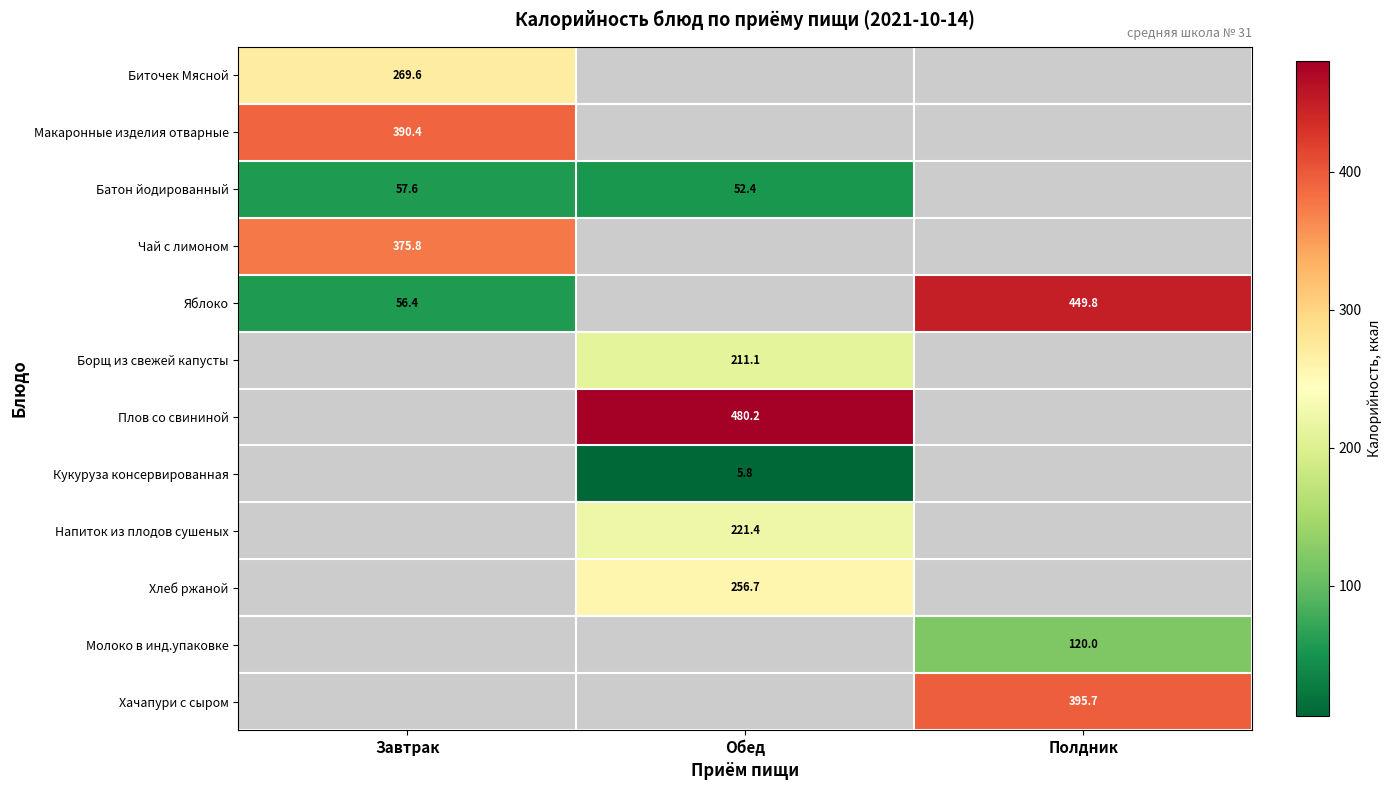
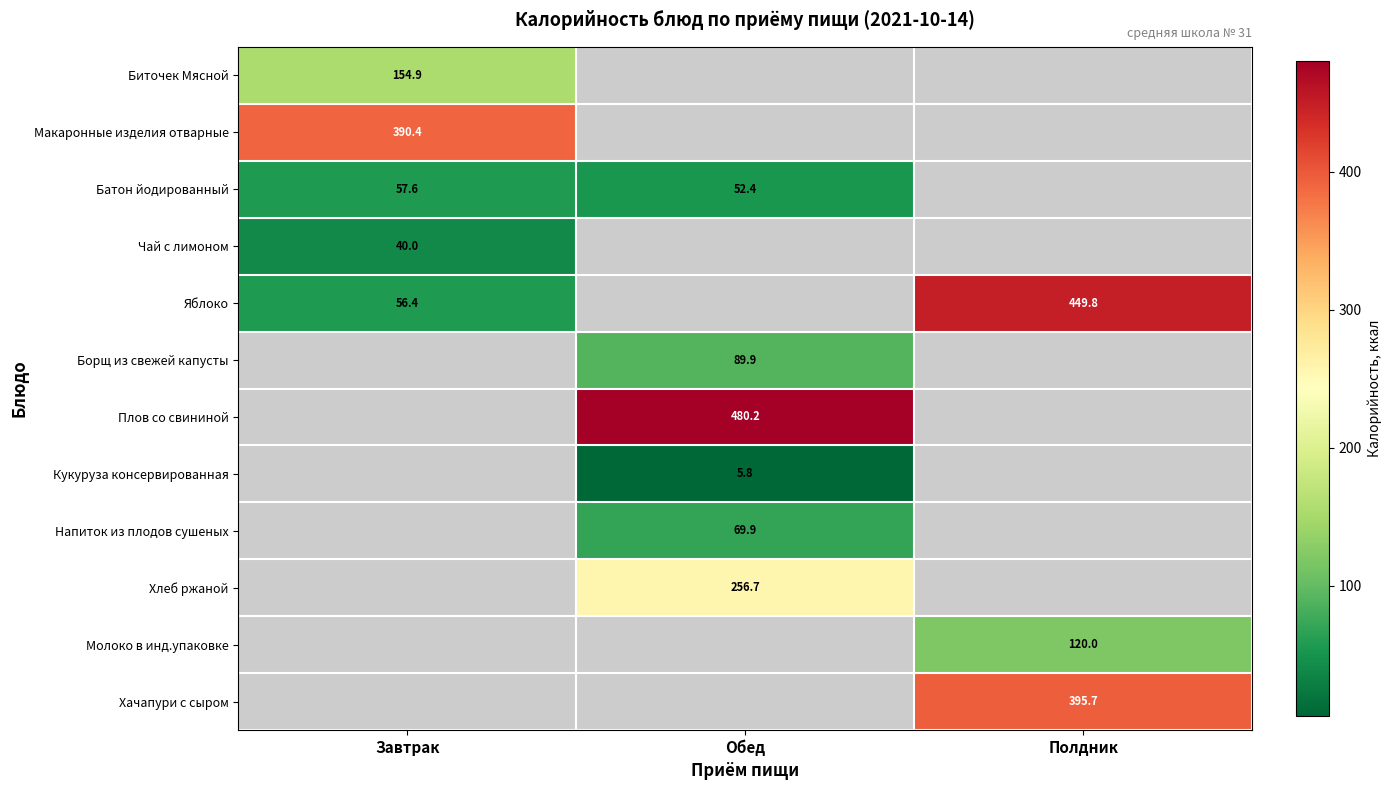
Биточек Мясной, Завтрак: 269.6 -> 154.9
Чай с лимоном, Завтрак: 375.8 -> 40.0
Борщ из свежей капусты, Обед: 211.1 -> 89.9
Напиток из плодов сушеных, Обед: 221.4 -> 69.9
